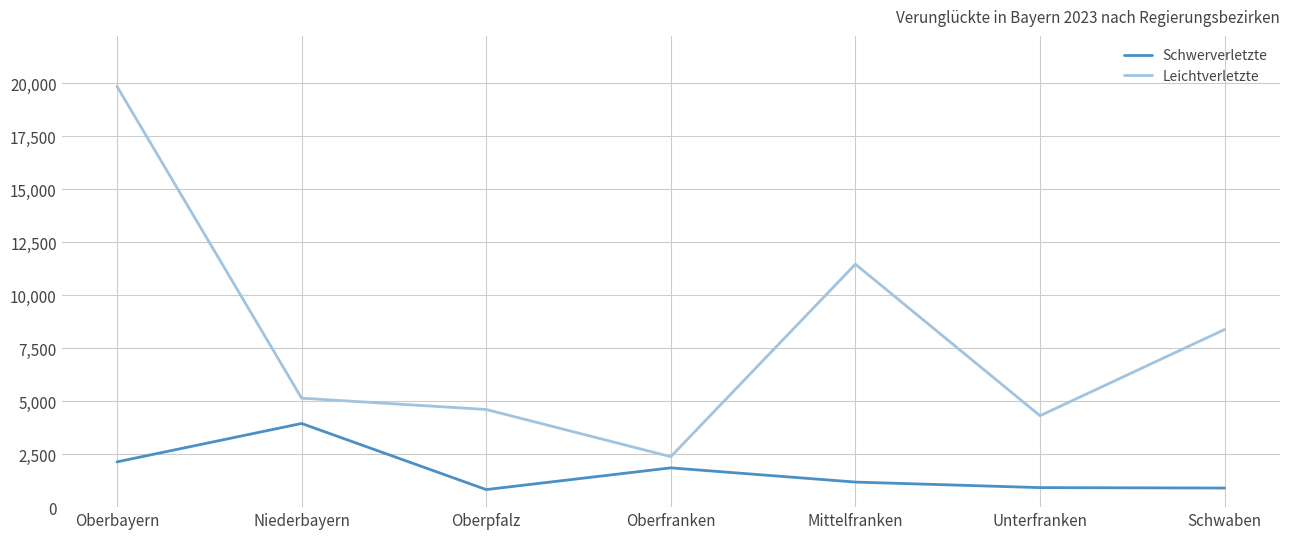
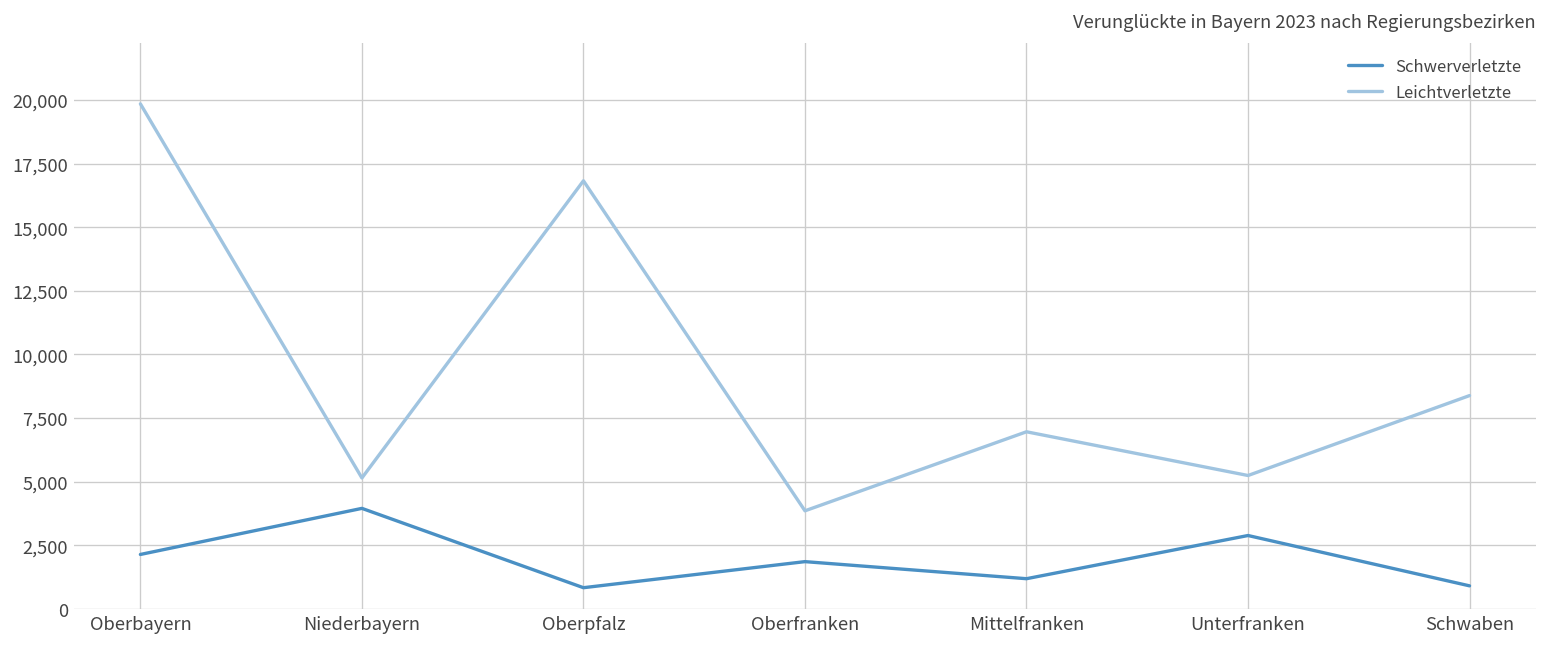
Leichtverletzte, Oberpfalz: 4,600 -> 16,800
Leichtverletzte, Oberfranken: 2,400 -> 3,900
Leichtverletzte, Mittelfranken: 11,500 -> 7,000
Schwerverletzte, Unterfranken: 900 -> 2,900
Leichtverletzte, Unterfranken: 4,300 -> 5,200
